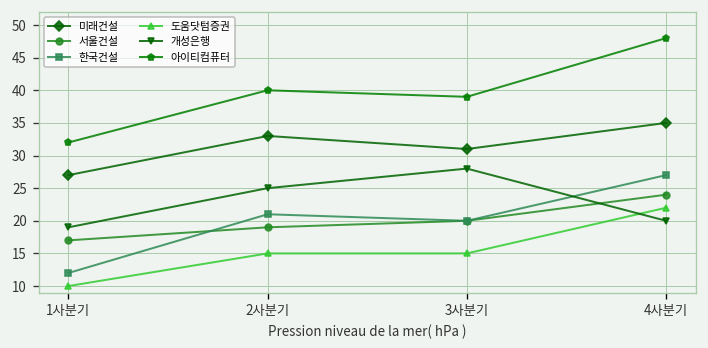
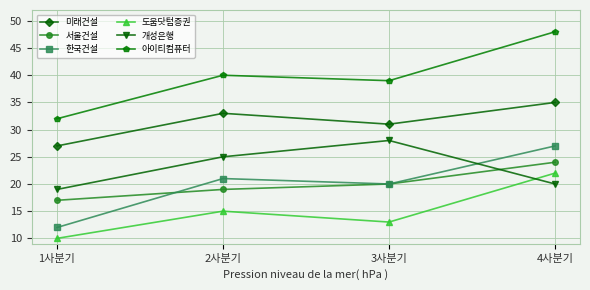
도움닷텀증권, 3사분기: 15 -> 13
